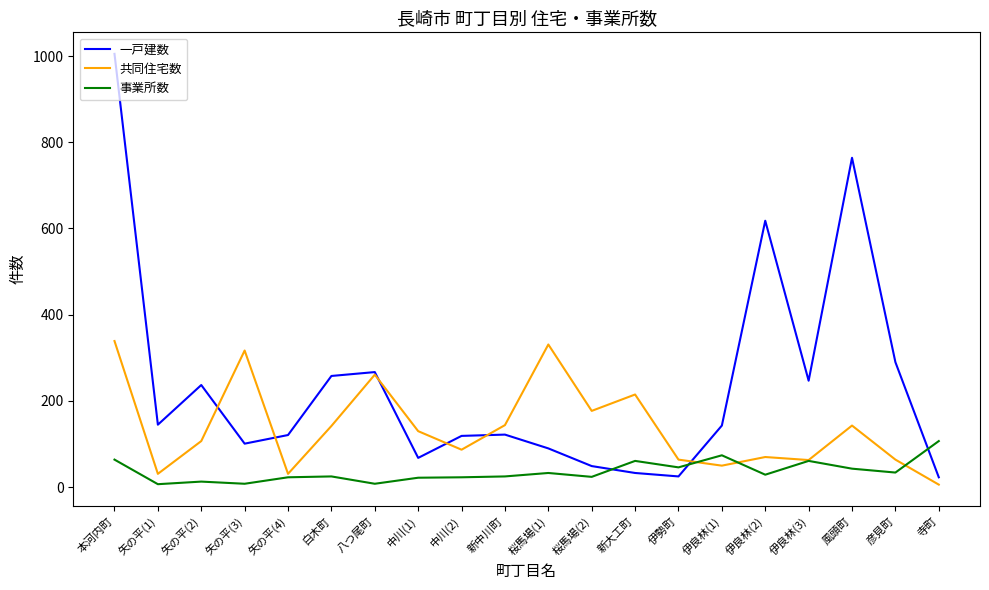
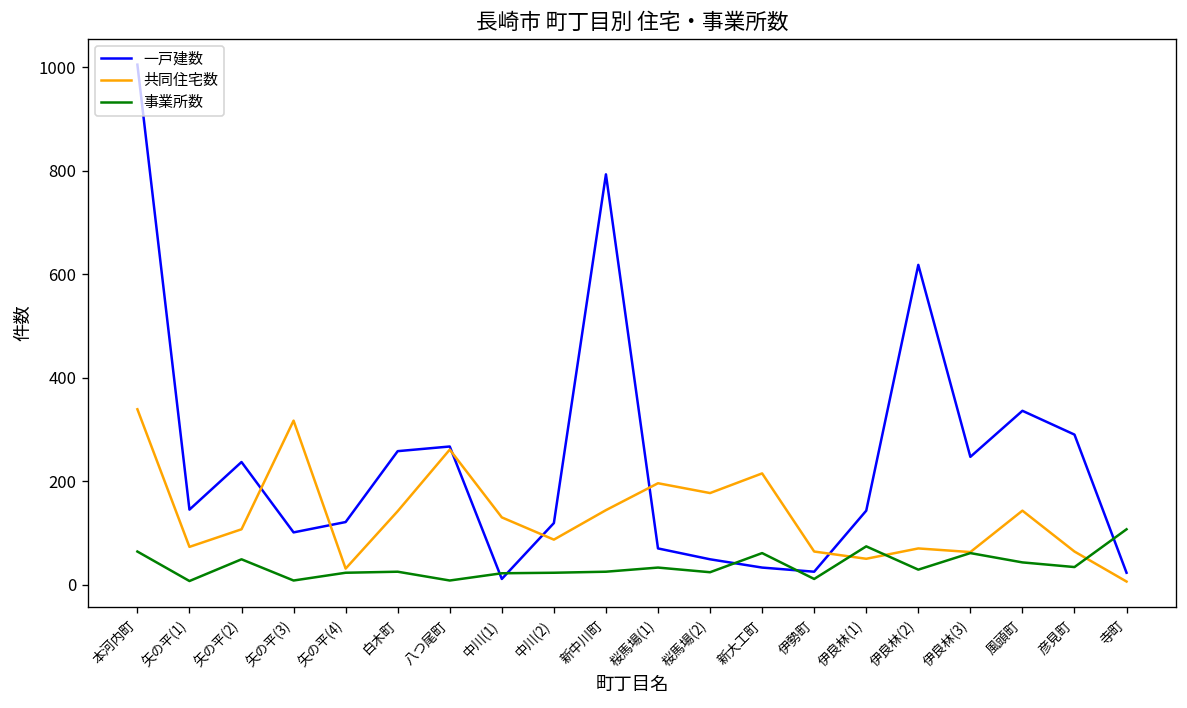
共同住宅数, 矢の平(1): 30 -> 70
事業所数, 矢の平(2): 10 -> 50
一戸建数, 中川(1): 70 -> 10
一戸建数, 新中川町: 120 -> 790
一戸建数, 桜馬場(1): 90 -> 70
共同住宅数, 桜馬場(1): 330 -> 200
事業所数, 伊勢町: 50 -> 10
一戸建数, 風頭町: 760 -> 340
